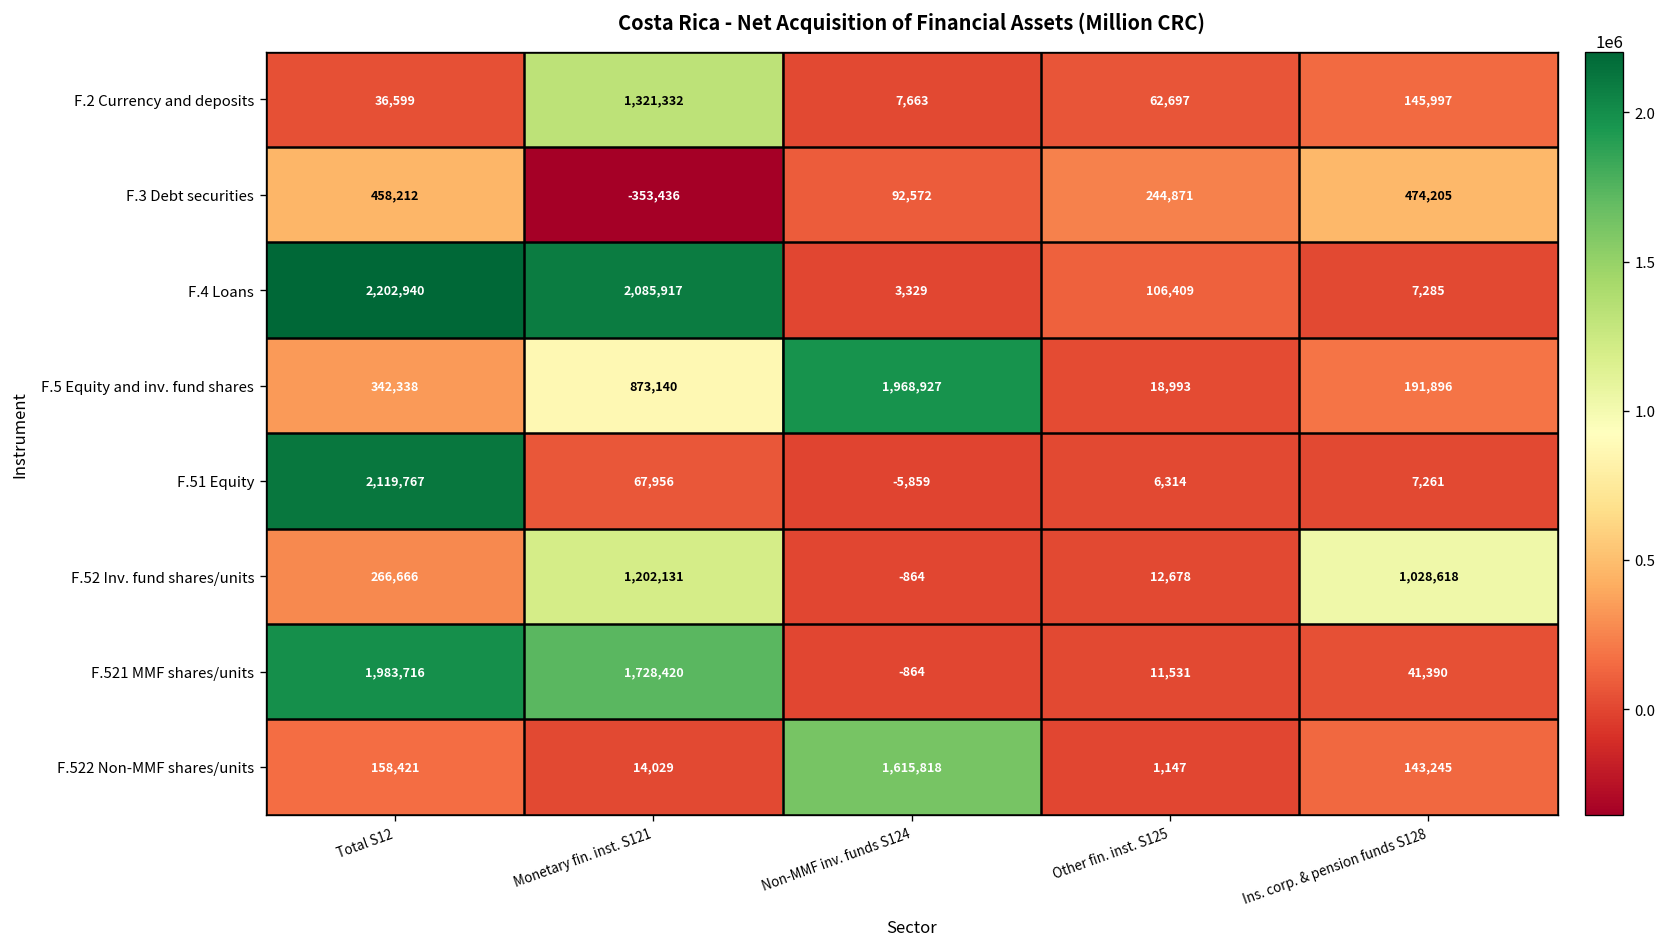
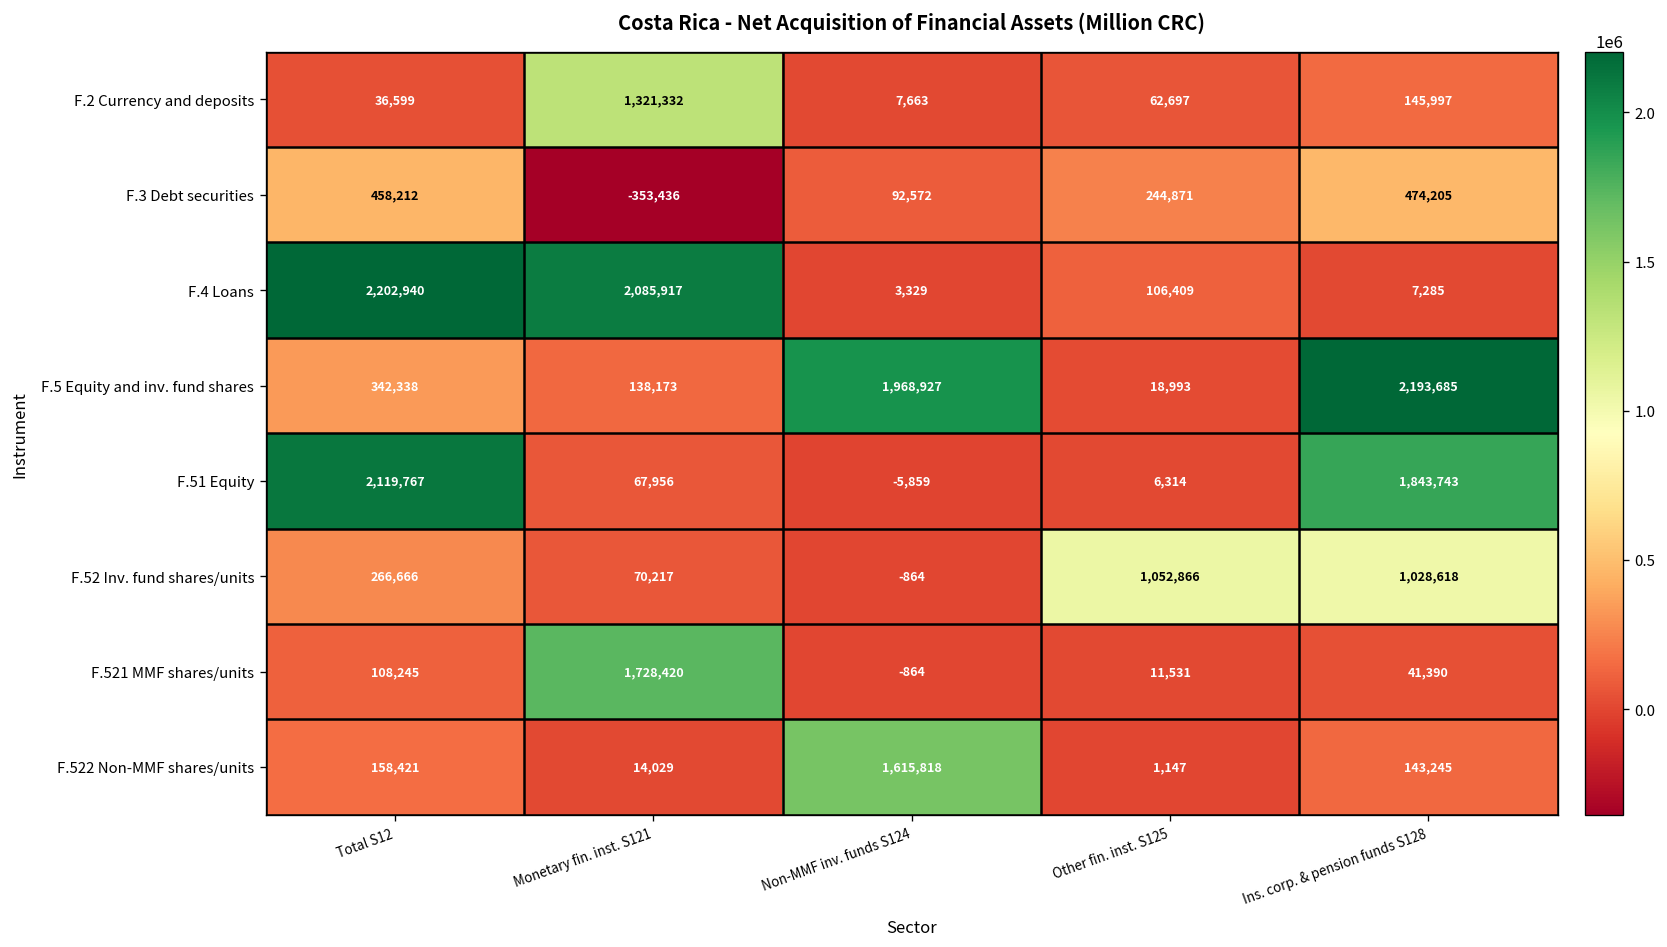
F.5 Equity and inv. fund shares, Monetary fin. inst. S121: 873,140 -> 138,173
F.5 Equity and inv. fund shares, Ins. corp. & pension funds S128: 191,896 -> 2,193,685
F.51 Equity, Ins. corp. & pension funds S128: 7,261 -> 1,843,743
F.52 Inv. fund shares/units, Monetary fin. inst. S121: 1,202,131 -> 70,217
F.52 Inv. fund shares/units, Other fin. inst. S125: 12,678 -> 1,052,866
F.521 MMF shares/units, Total S12: 1,983,716 -> 108,245
